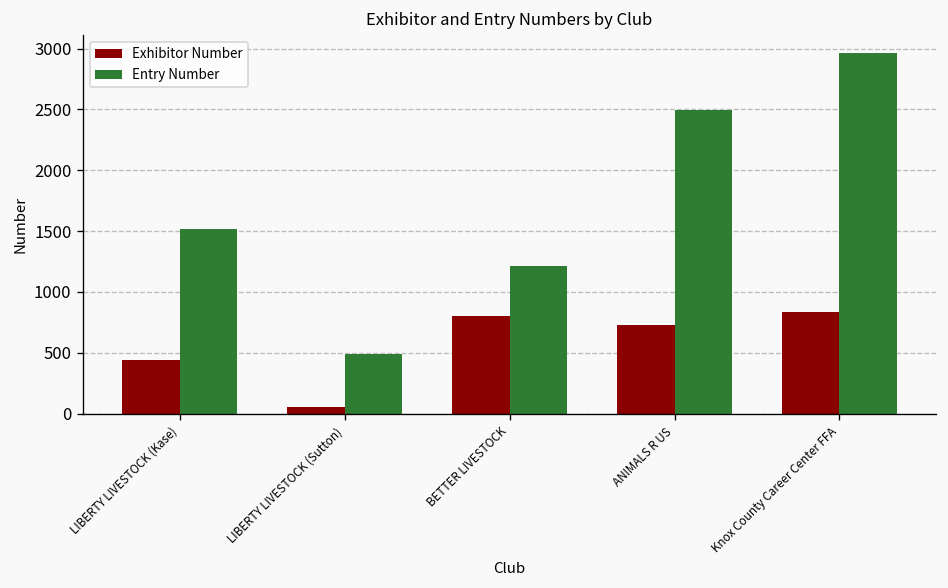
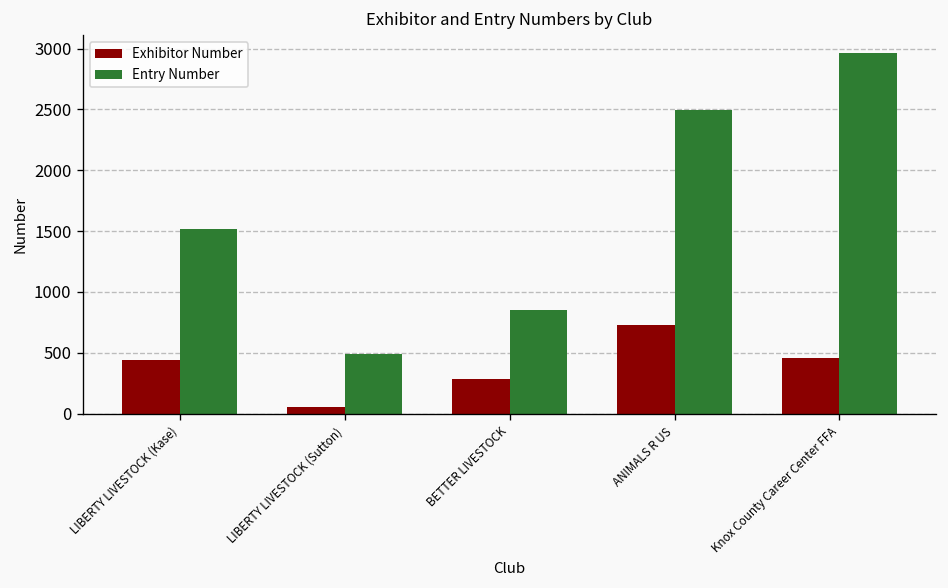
Exhibitor Number, BETTER LIVESTOCK: 810 -> 290
Entry Number, BETTER LIVESTOCK: 1210 -> 850
Exhibitor Number, Knox County Career Center FFA: 840 -> 460
